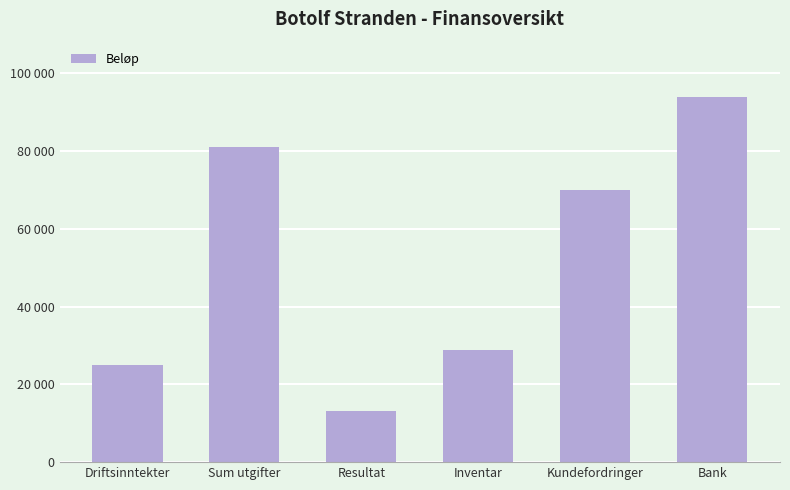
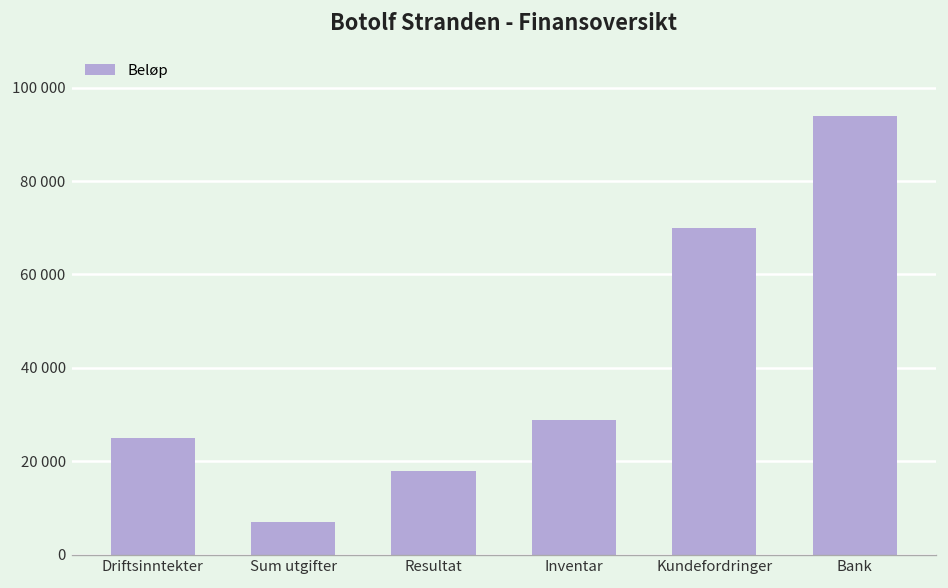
Sum utgifter: 81000 -> 7000
Resultat: 13000 -> 18000
